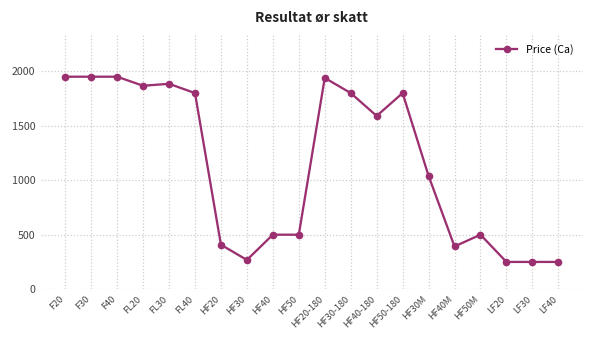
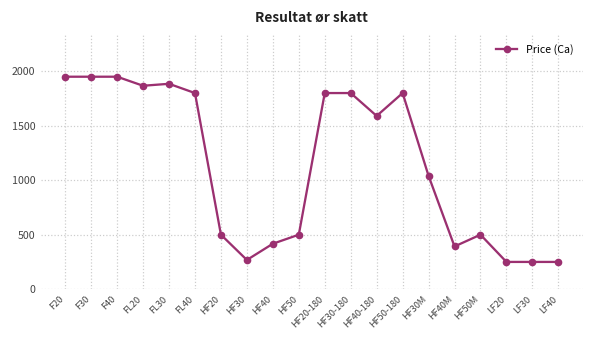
HF20: 400 -> 500
HF40: 500 -> 400
HF20-180: 1900 -> 1800
